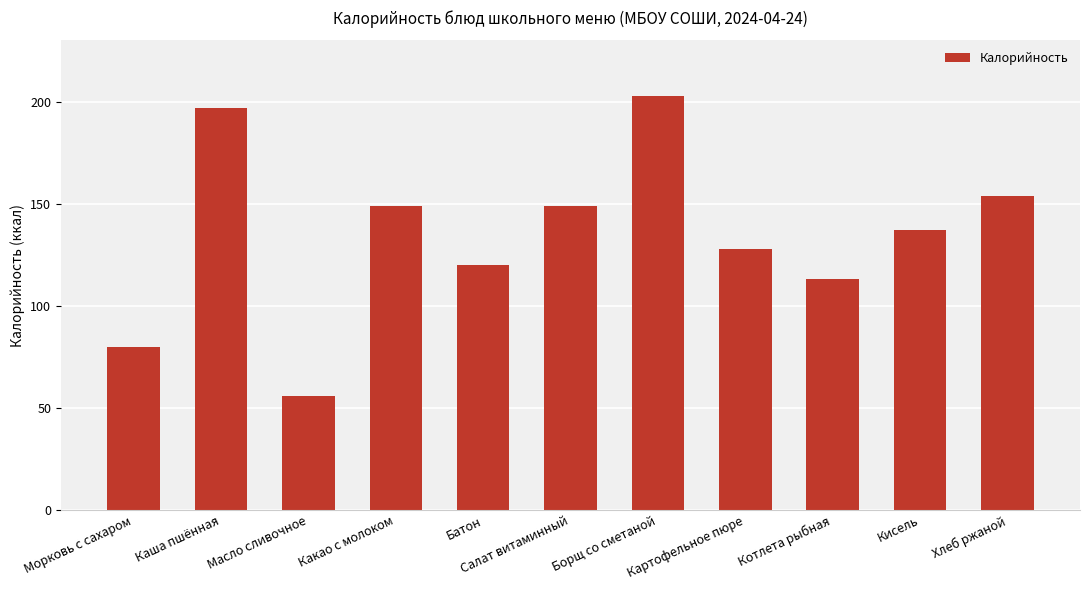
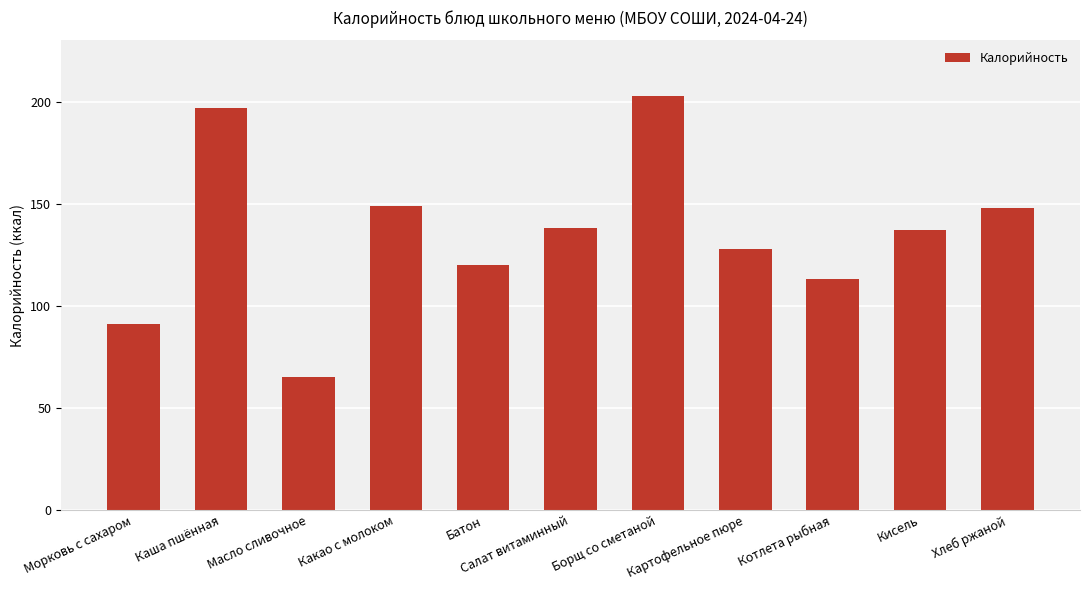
Морковь с сахаром: 80 -> 91
Масло сливочное: 56 -> 65
Салат витаминный: 149 -> 138
Хлеб ржаной: 154 -> 148
